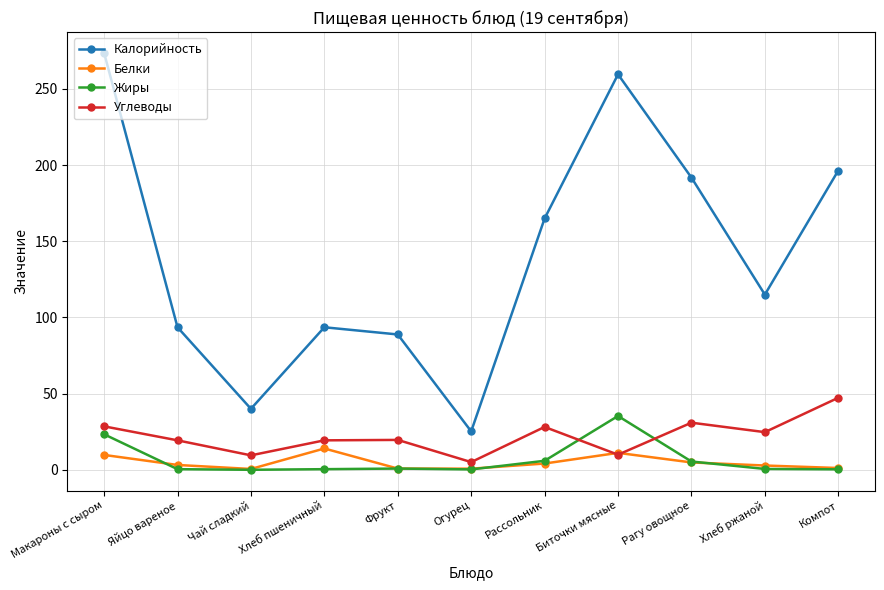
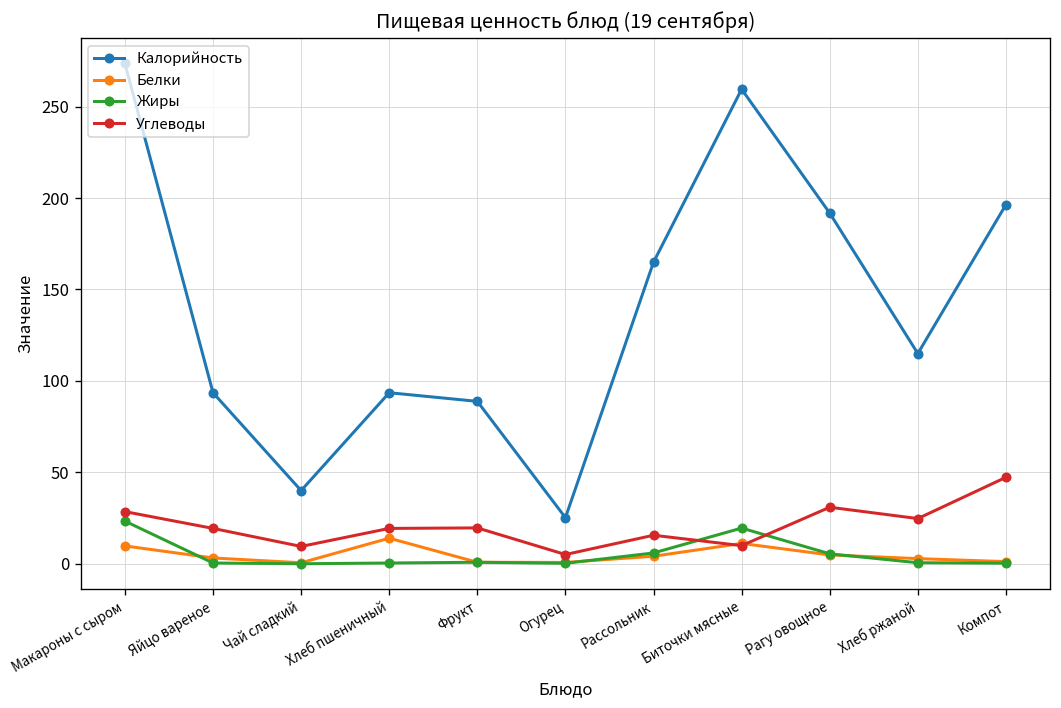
Углеводы, Рассольник: 28 -> 16
Жиры, Биточки мясные: 35 -> 20
